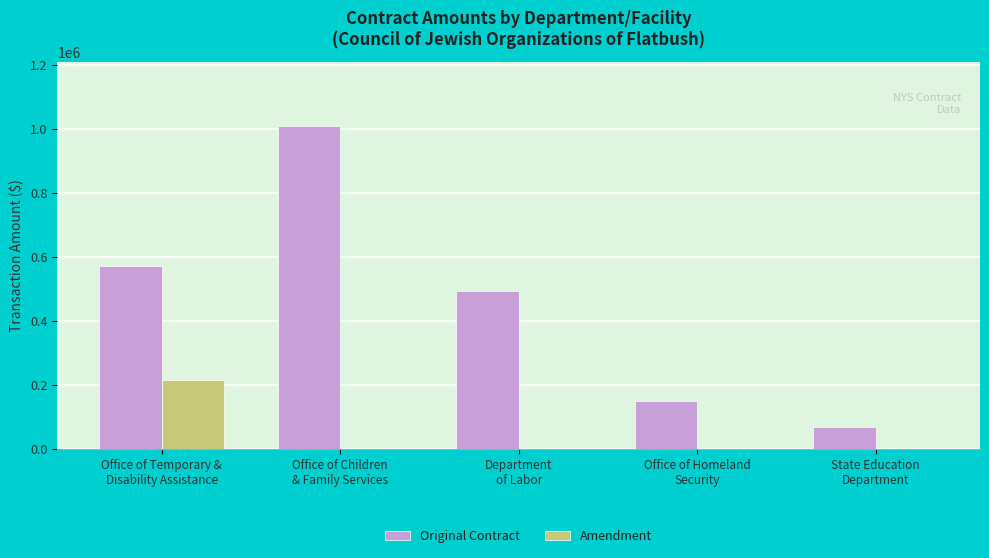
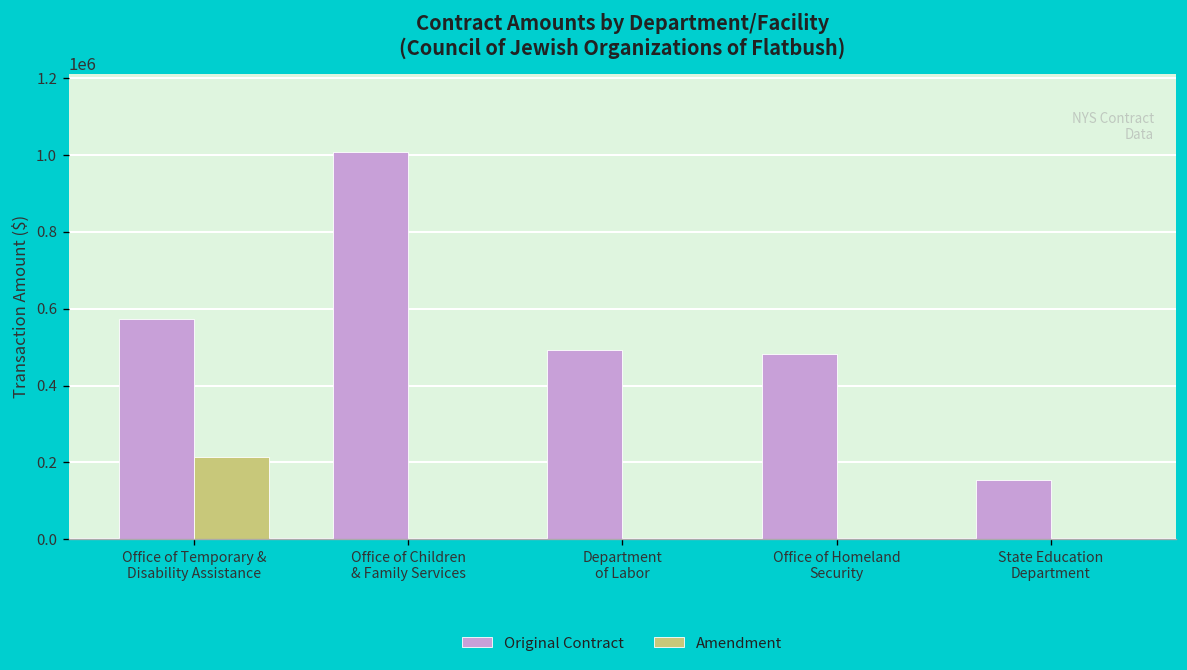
Original Contract, Office of Homeland Security: 150000 -> 480000
Original Contract, State Education Department: 70000 -> 150000
